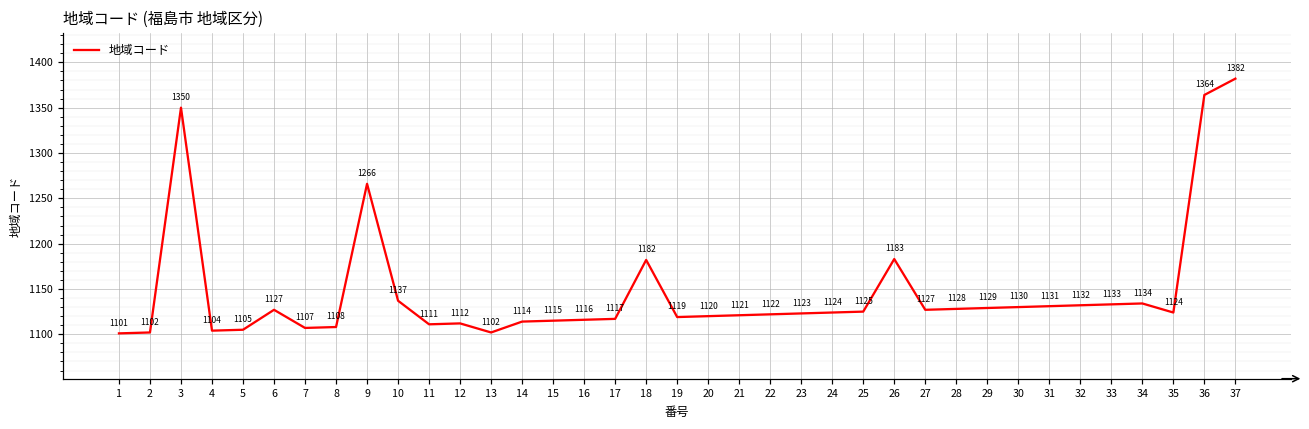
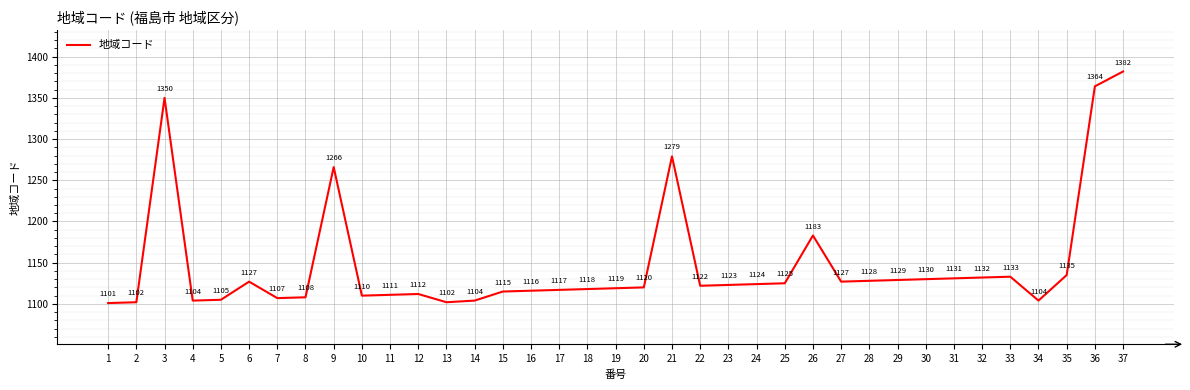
10: 1137 -> 1110
14: 1114 -> 1104
18: 1182 -> 1118
21: 1121 -> 1279
34: 1134 -> 1104
35: 1124 -> 1135
